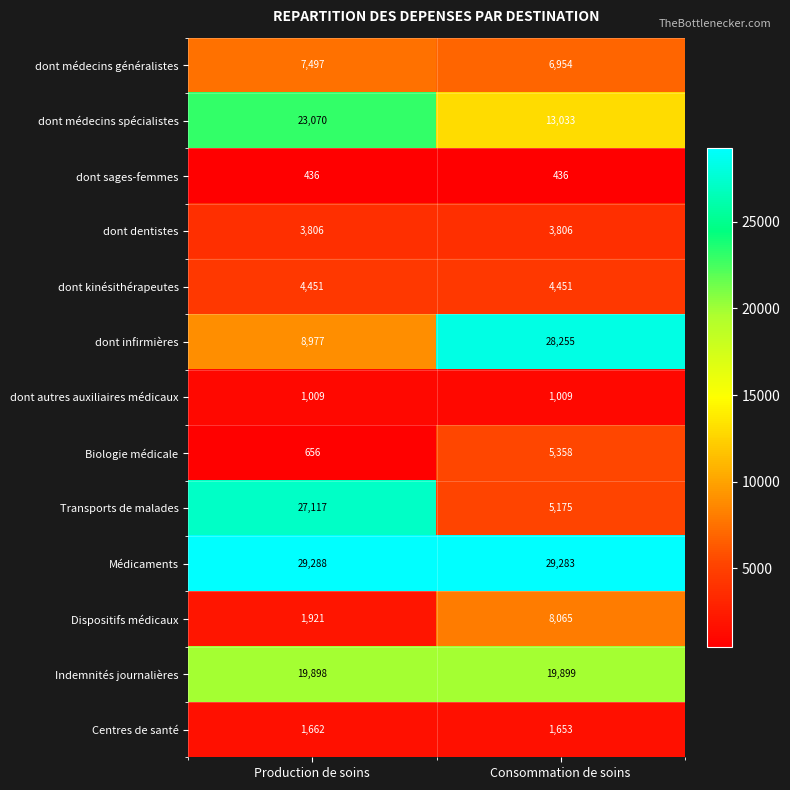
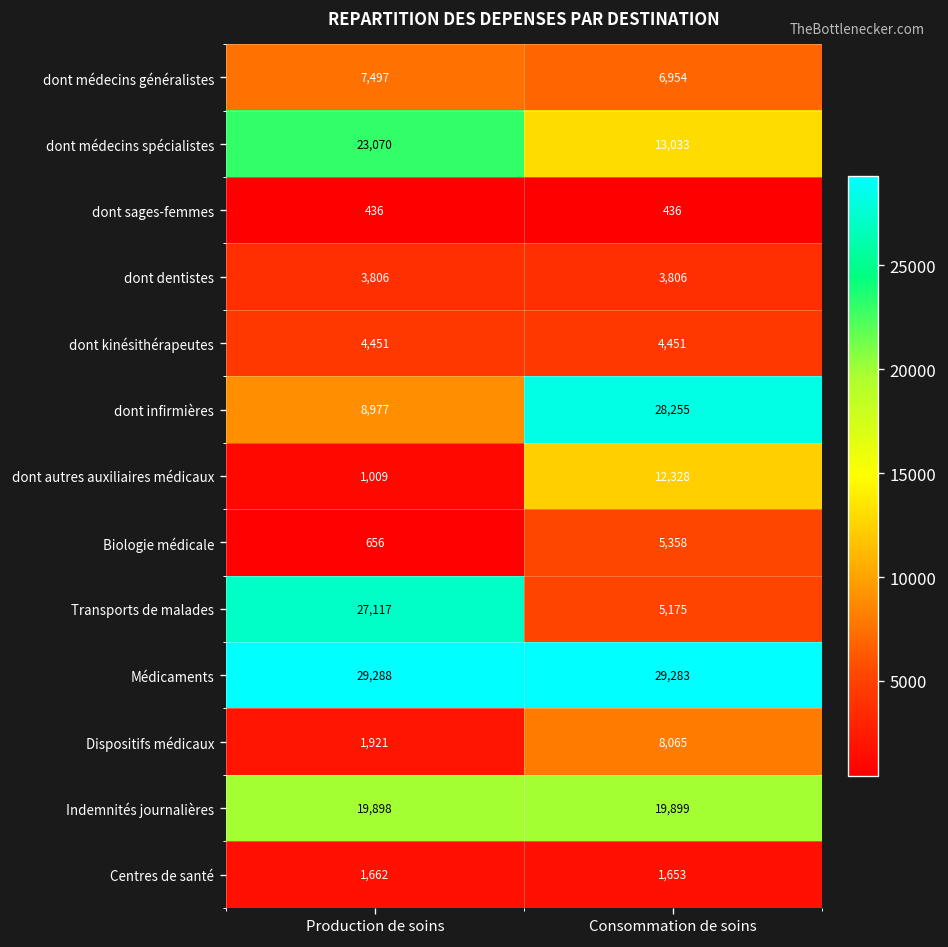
dont autres auxiliaires médicaux, Consommation de soins: 1,009 -> 12,328
